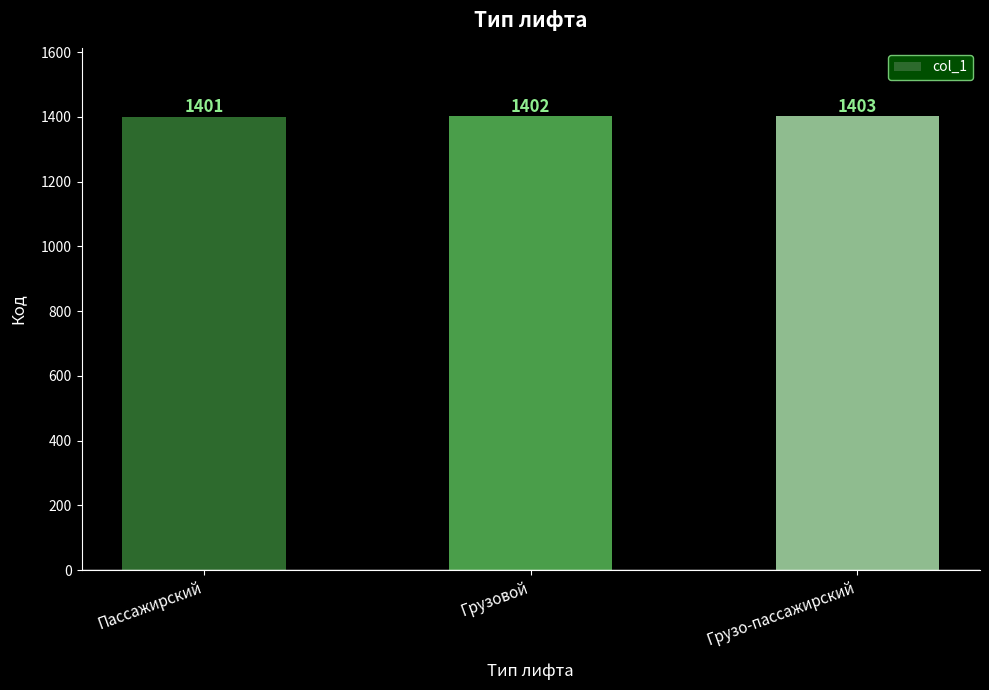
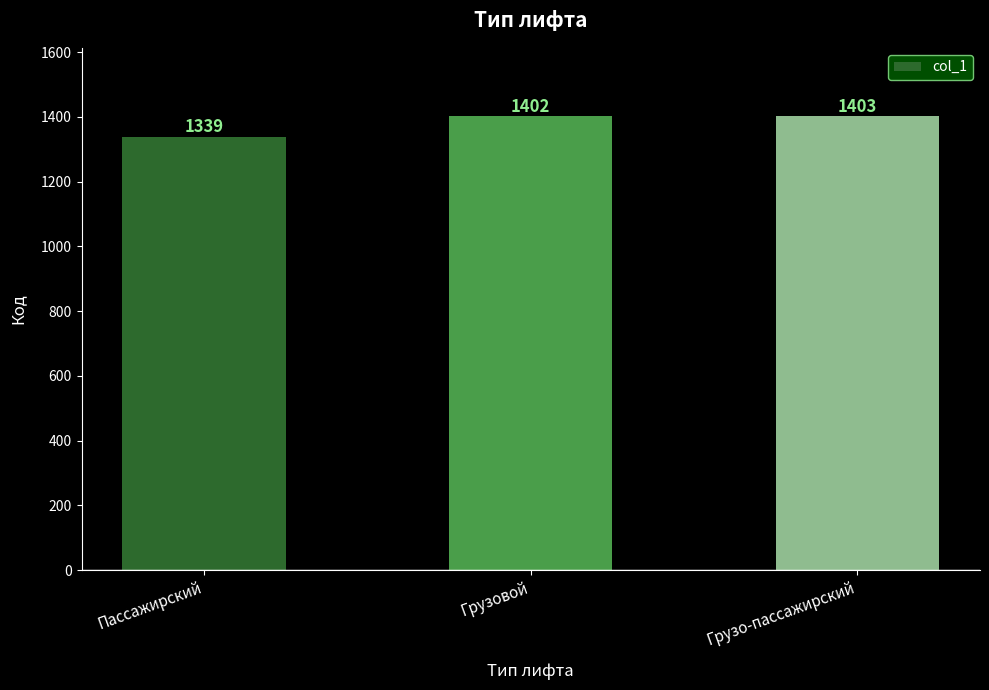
Пассажирский: 1401 -> 1339
